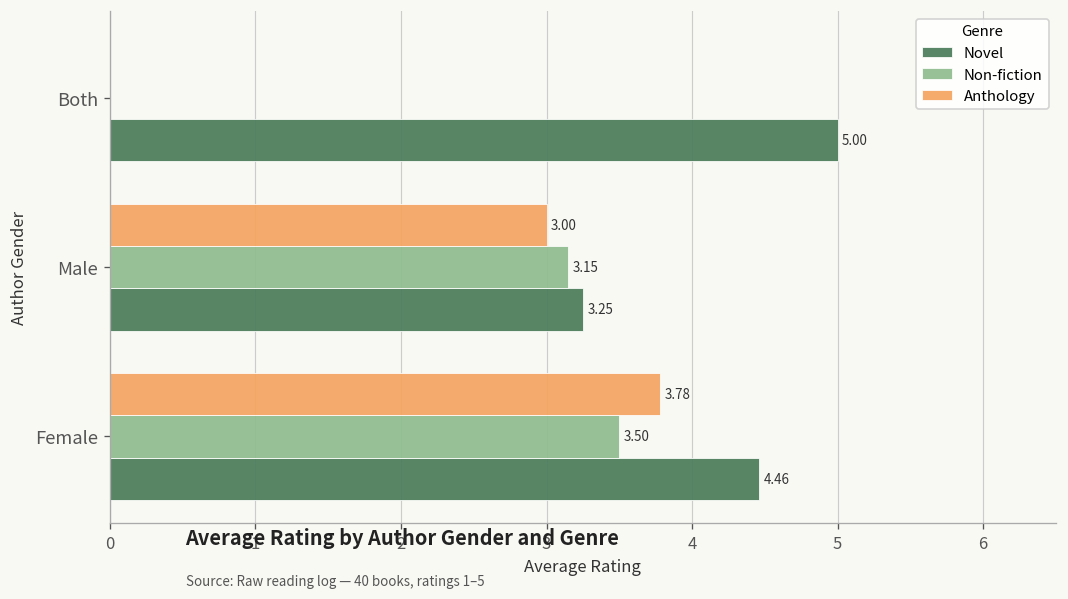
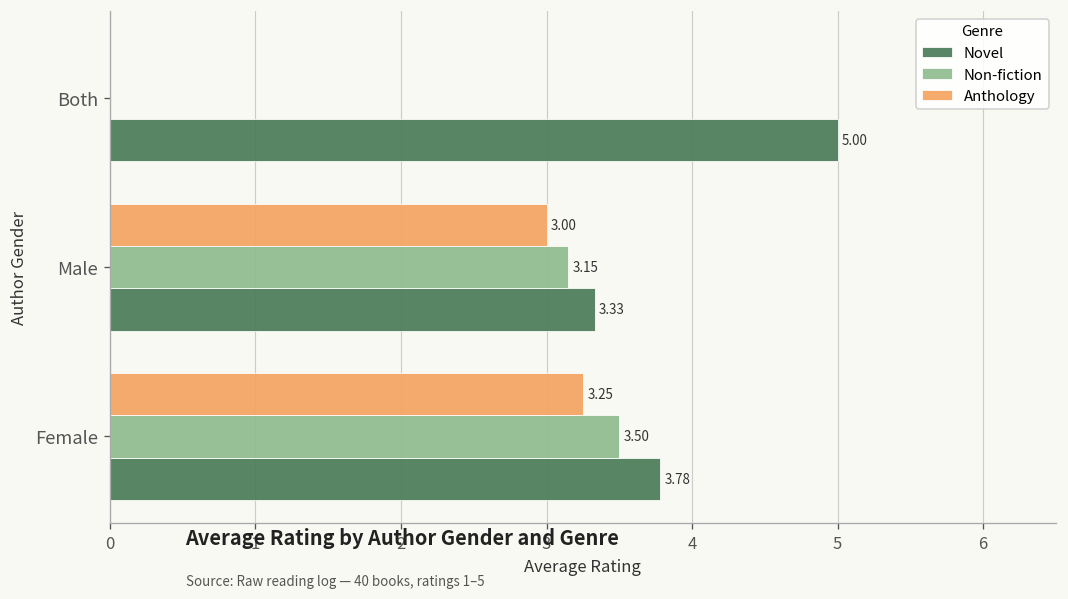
Novel, Male: 3.25 -> 3.33
Anthology, Female: 3.78 -> 3.25
Novel, Female: 4.46 -> 3.78
